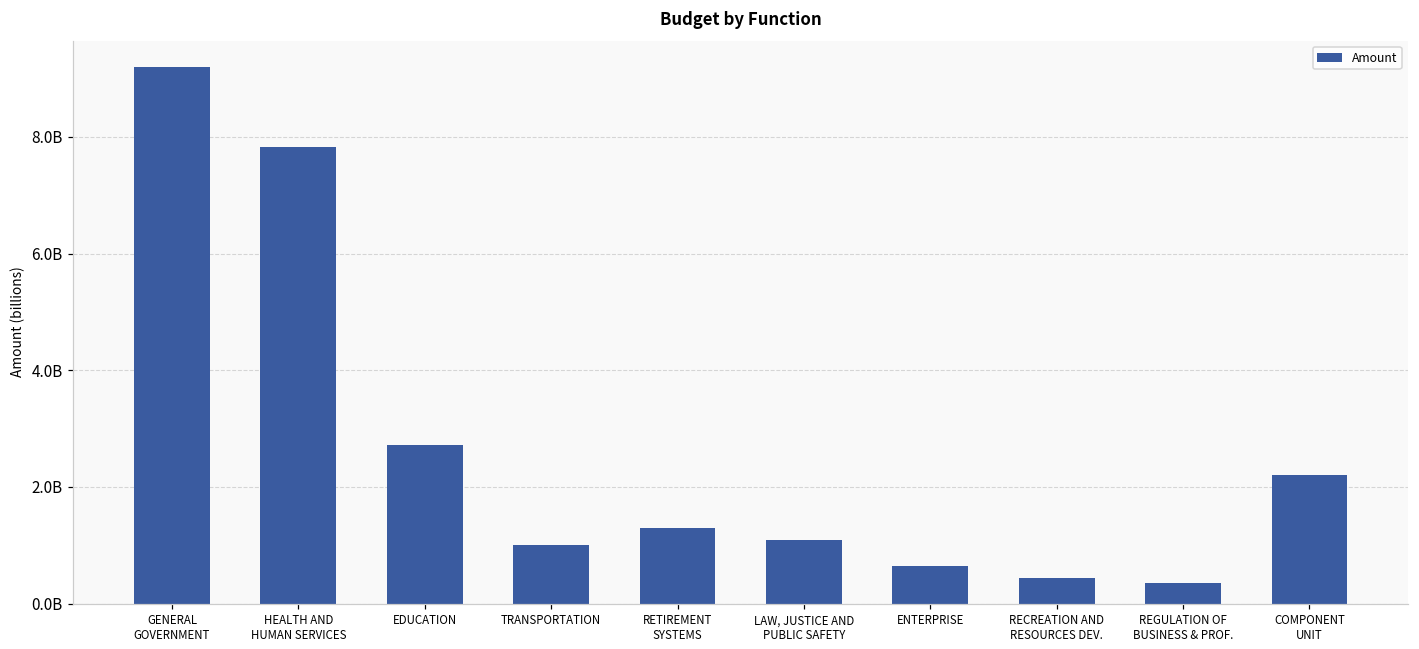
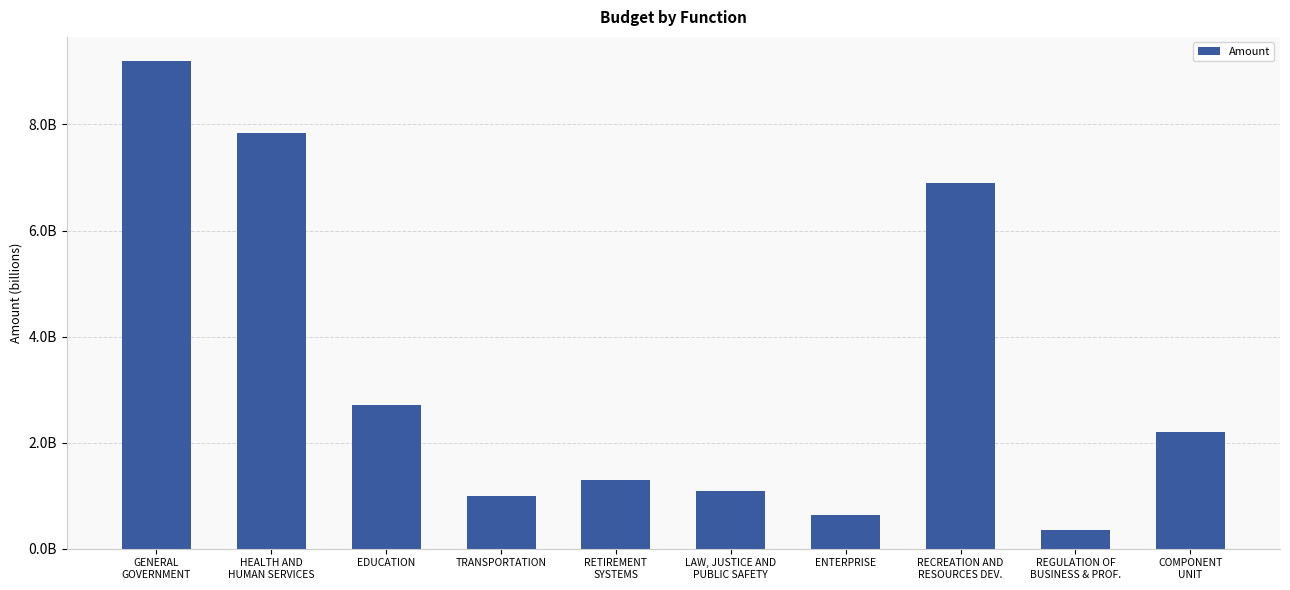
RECREATION AND RESOURCES DEV.: 400000000 -> 6900000000
